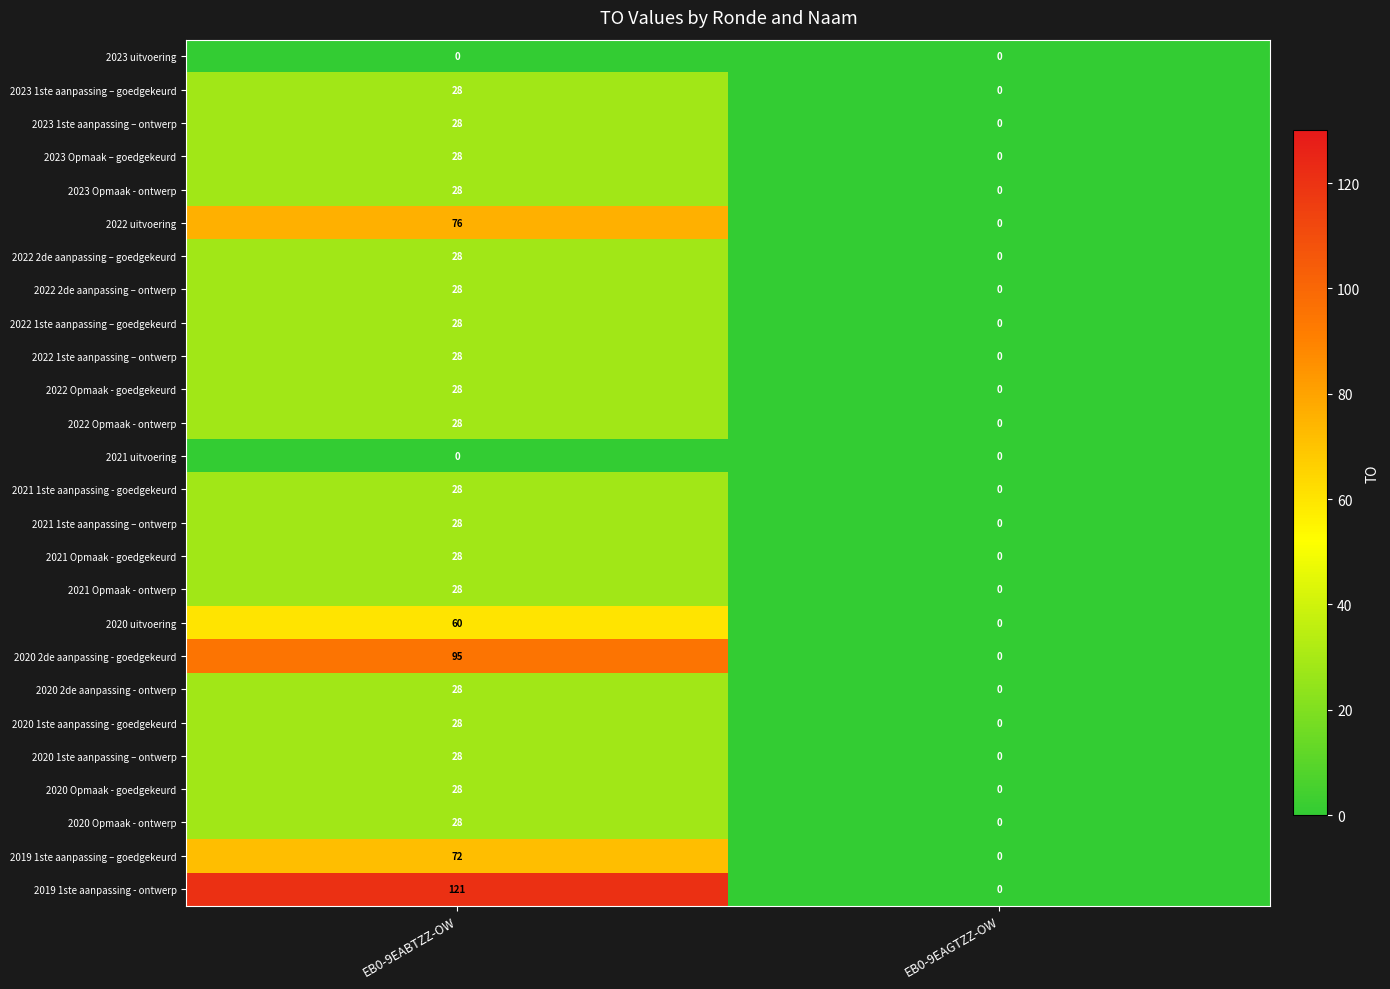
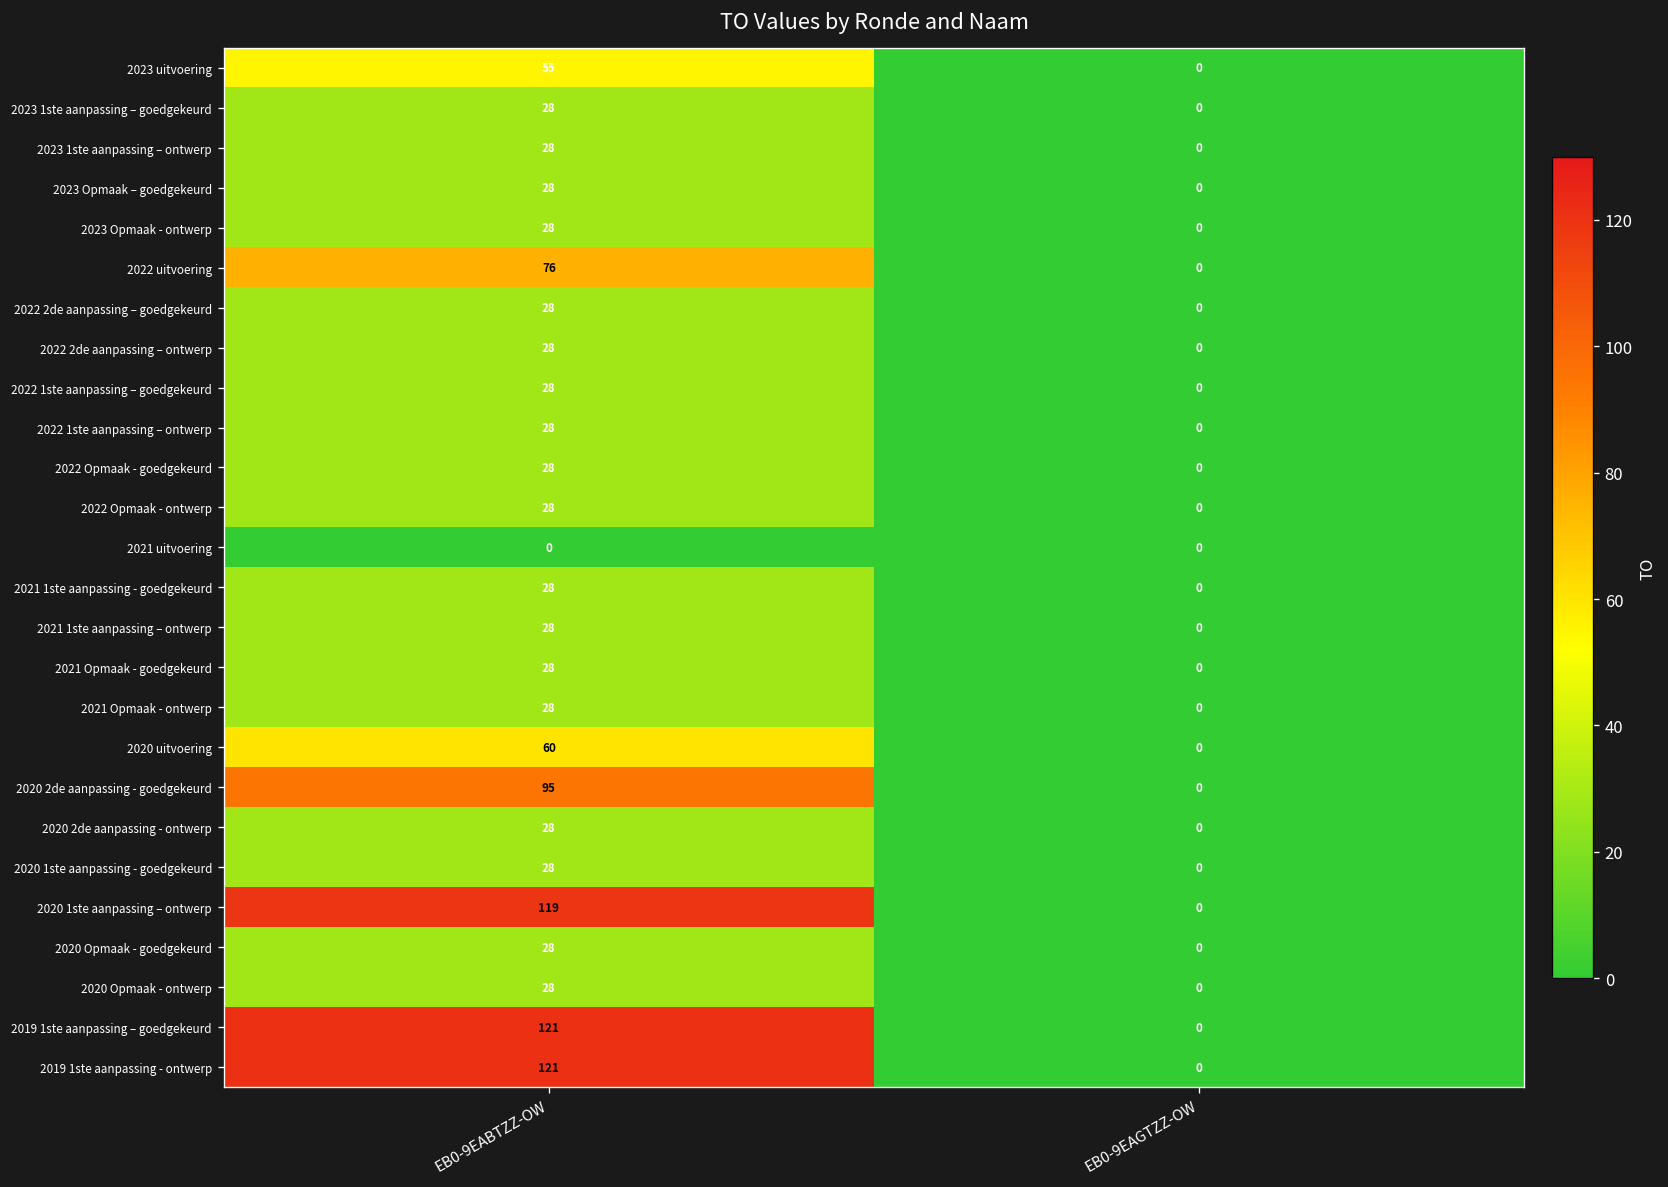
2023 uitvoering, EB0-9EABTZZ-OW: 0 -> 55
2020 1ste aanpassing – ontwerp, EB0-9EABTZZ-OW: 28 -> 119
2019 1ste aanpassing – goedgekeurd, EB0-9EABTZZ-OW: 72 -> 121
